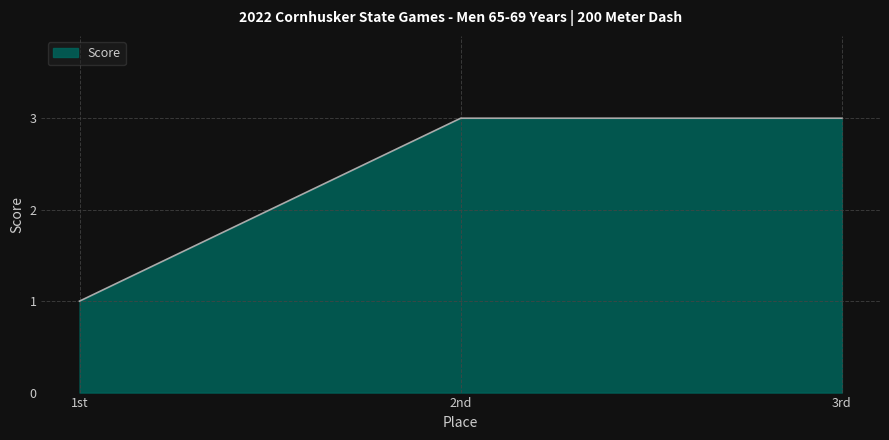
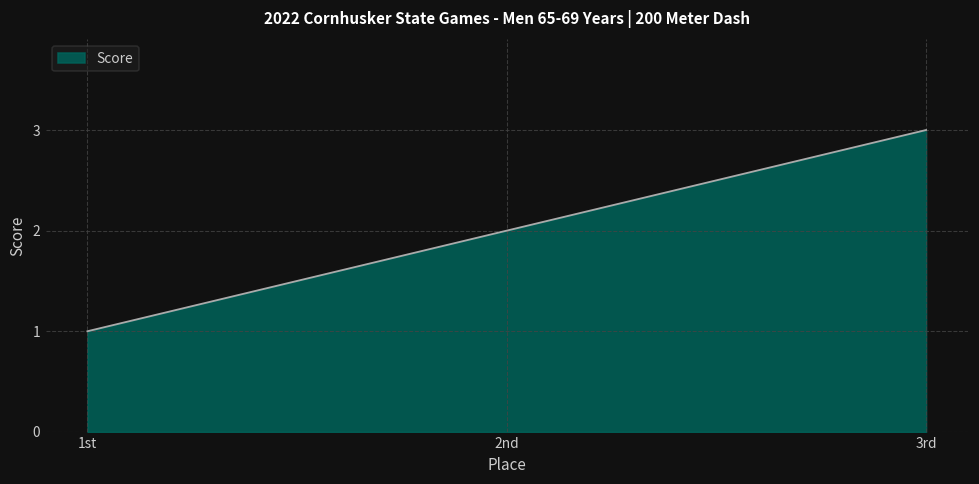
2nd: 3 -> 2
